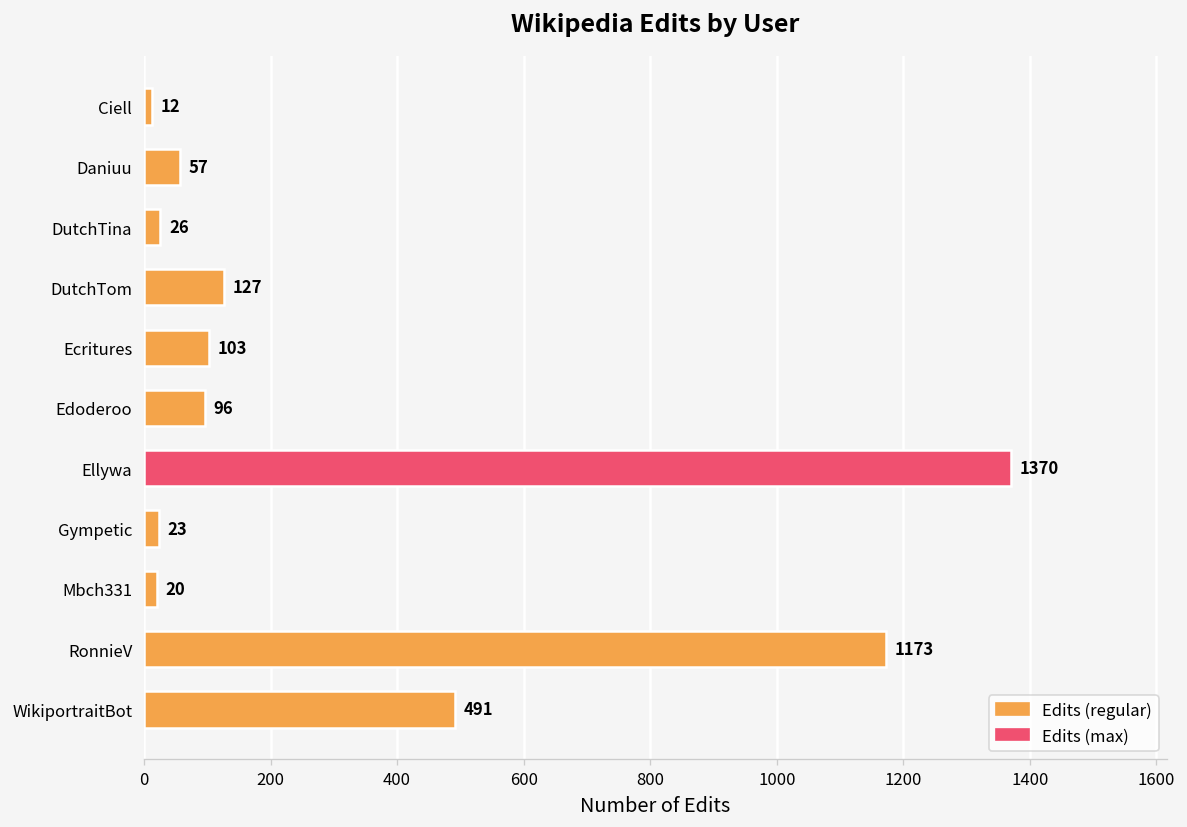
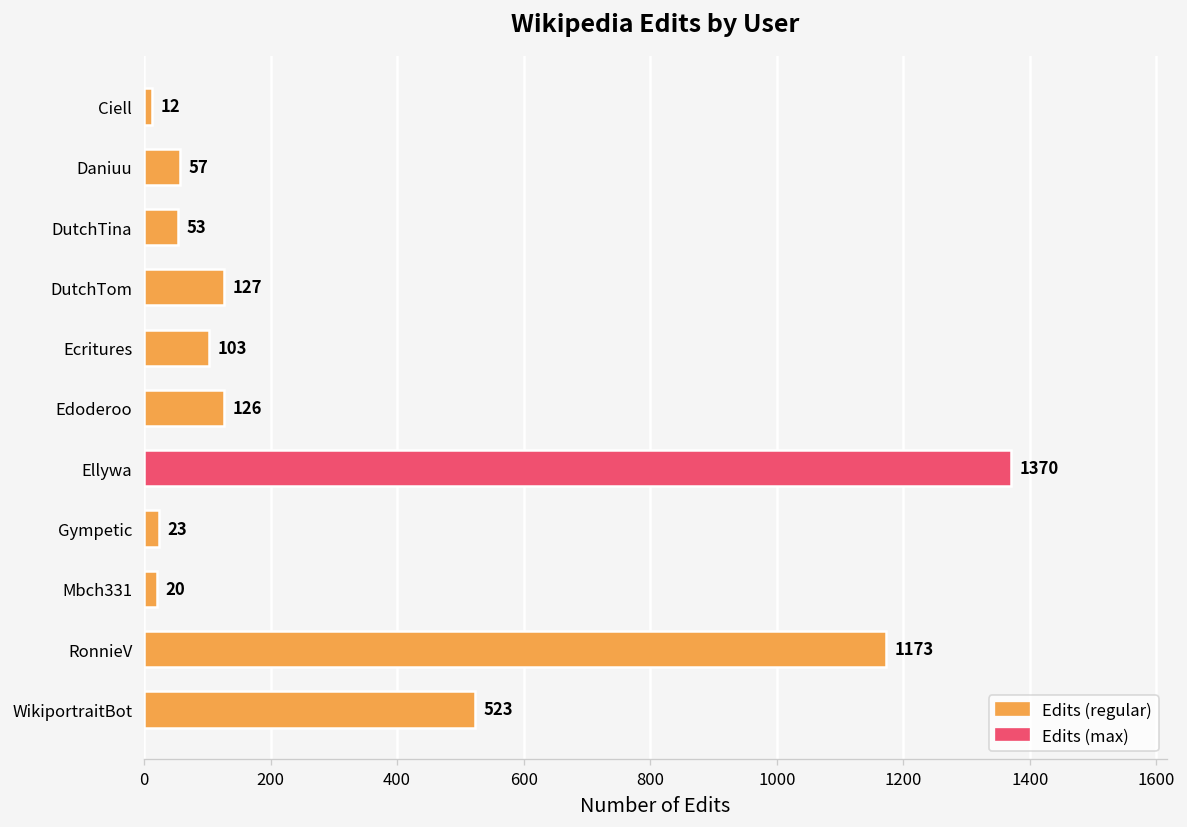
DutchTina: 26 -> 53
Edoderoo: 96 -> 126
WikiportraitBot: 491 -> 523
